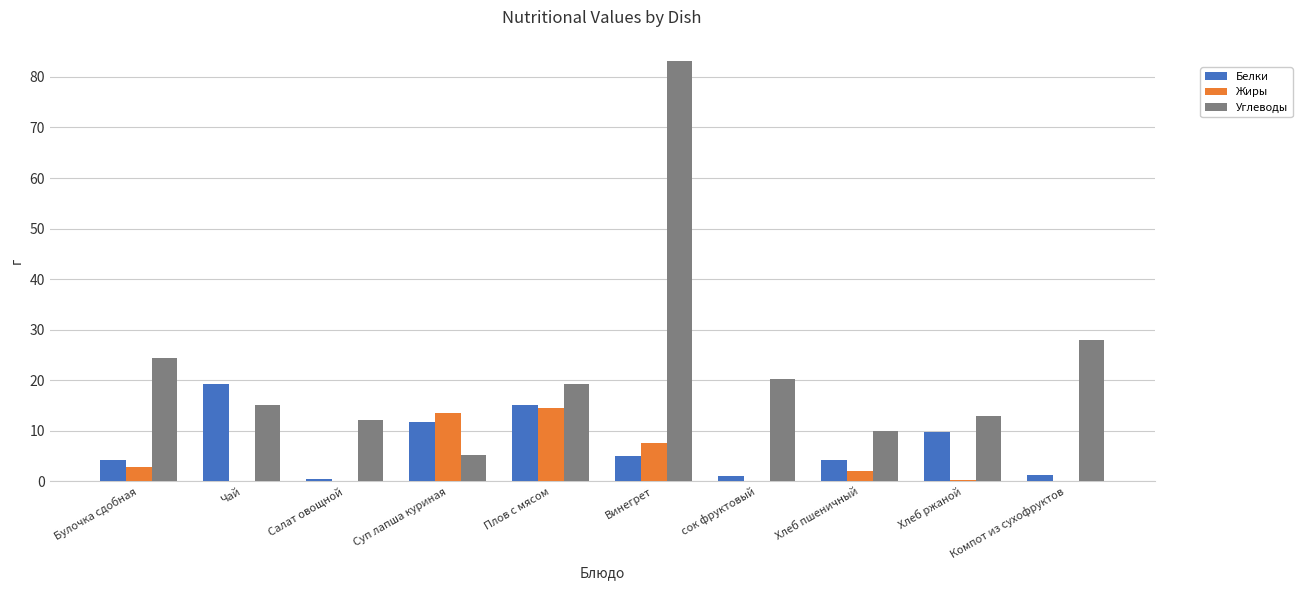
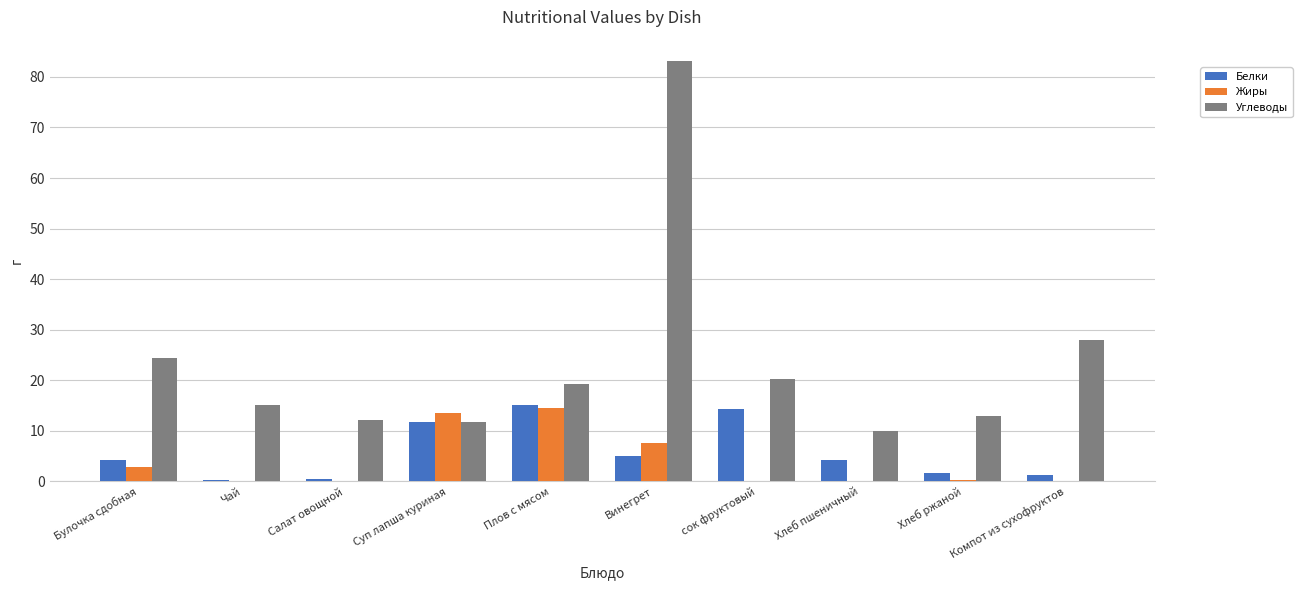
Белки, Чай: 19 -> 0
Углеводы, Суп лапша куриная: 5 -> 12
Белки, сок фруктовый: 1 -> 14
Жиры, Хлеб пшеничный: 2 -> 0
Белки, Хлеб ржаной: 10 -> 2
